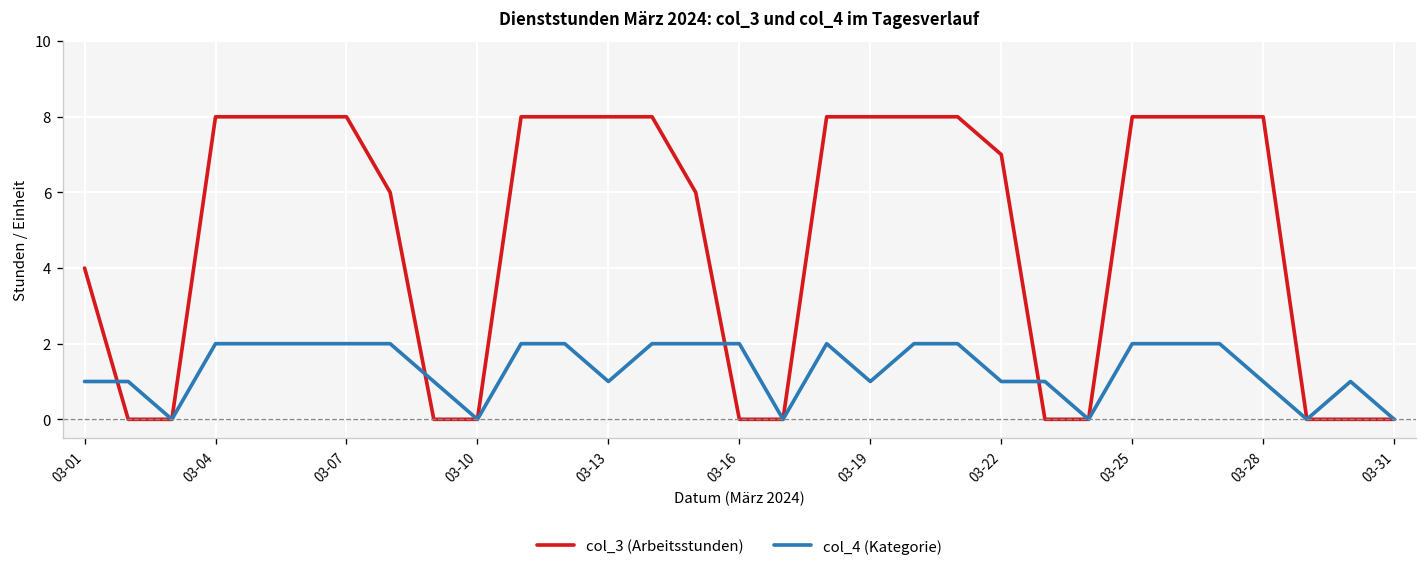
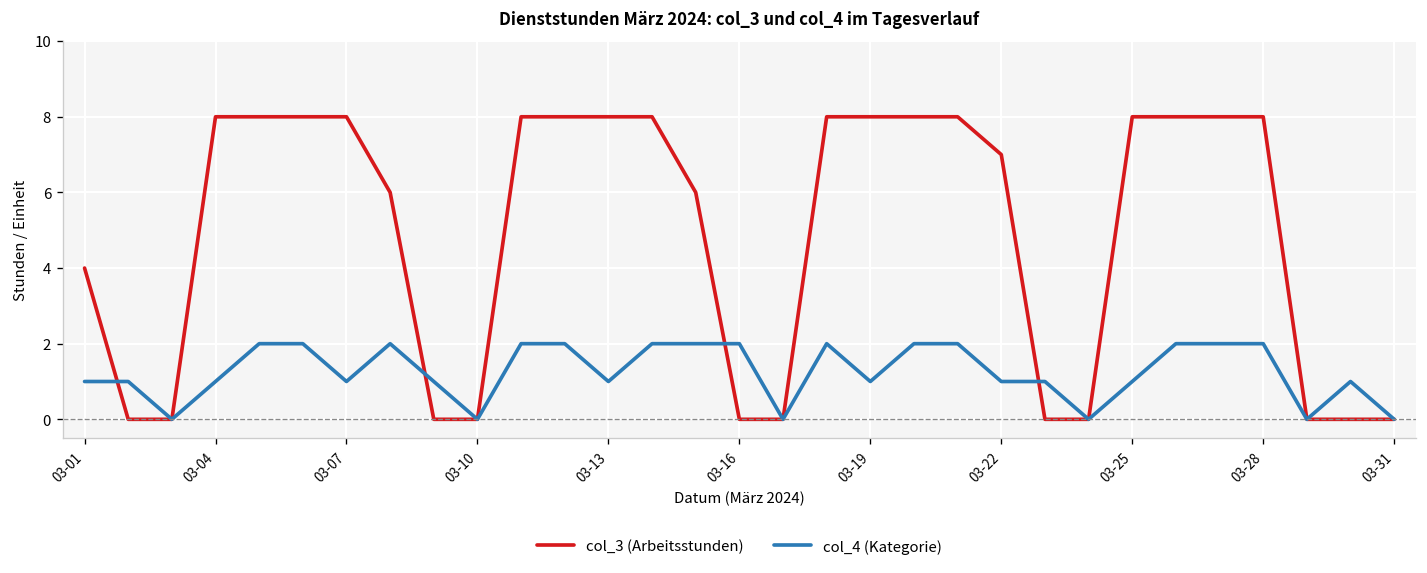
col_4 (Kategorie), 03-04: 2 -> 1
col_4 (Kategorie), 03-07: 2 -> 1
col_4 (Kategorie), 03-25: 2 -> 1
col_4 (Kategorie), 03-28: 1 -> 2
